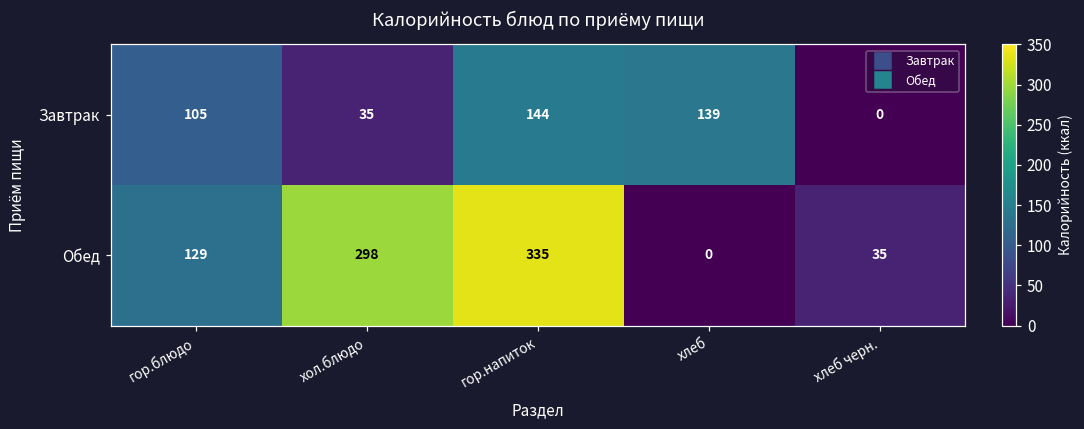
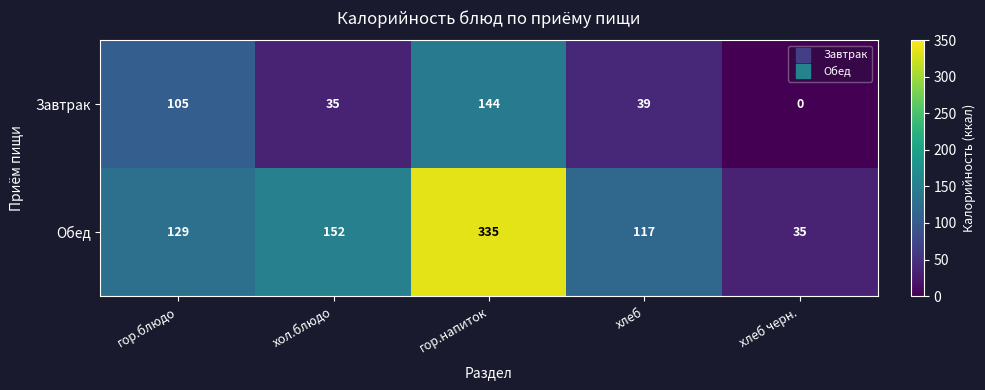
Завтрак, хлеб: 139 -> 39
Обед, хол.блюдо: 298 -> 152
Обед, хлеб: 0 -> 117
